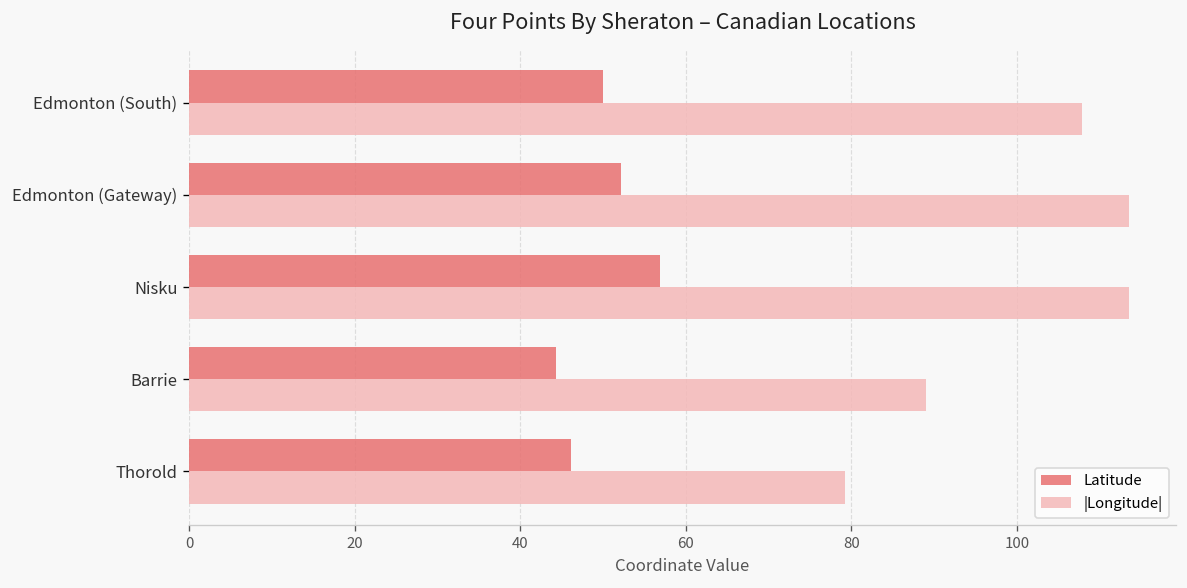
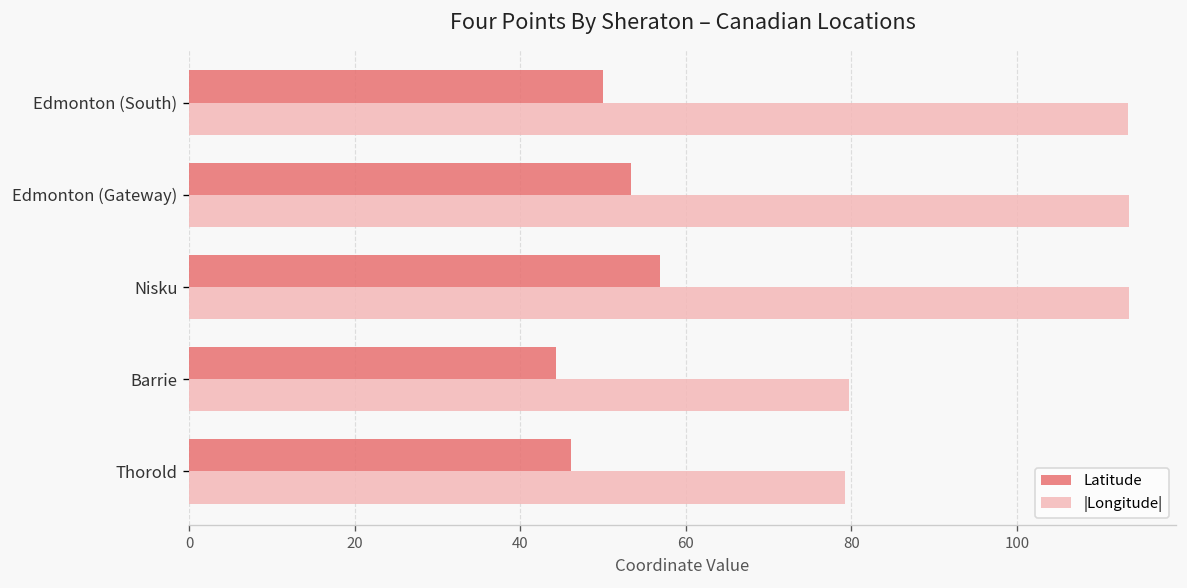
|Longitude|, Edmonton (South): 108 -> 113
Latitude, Edmonton (Gateway): 52 -> 53
|Longitude|, Barrie: 89 -> 80
